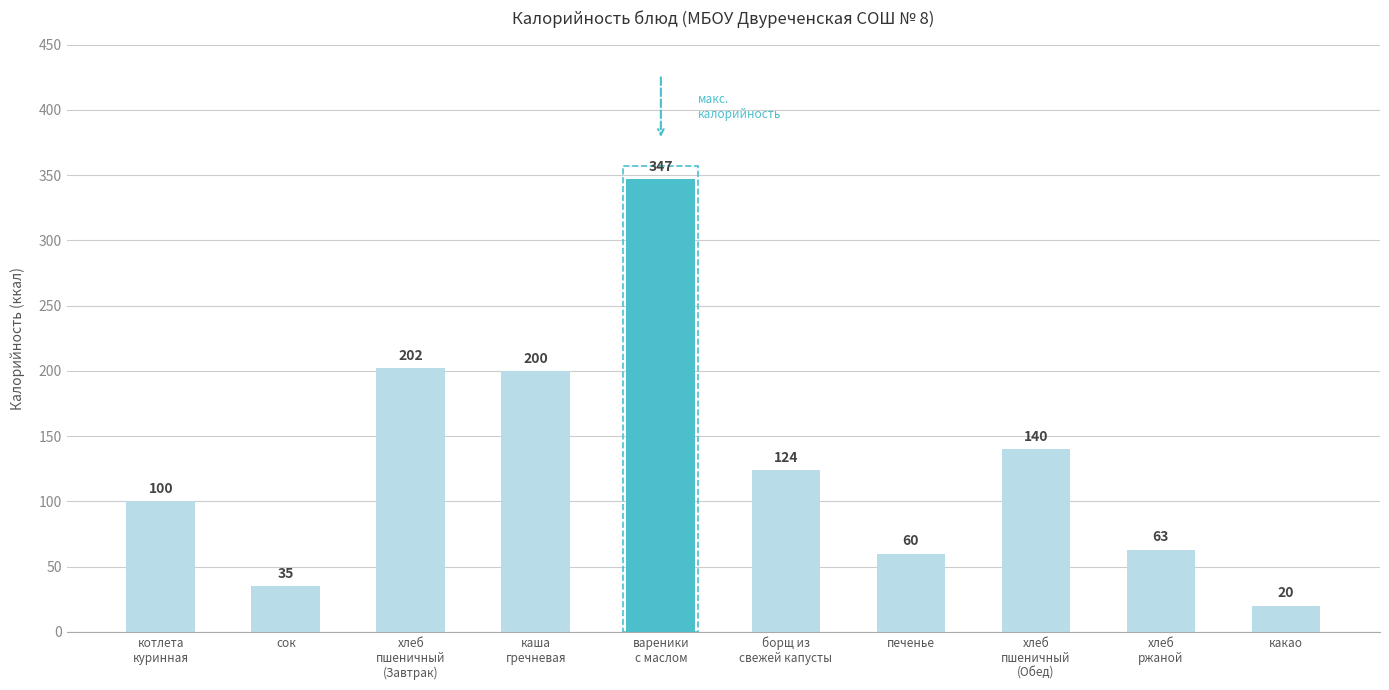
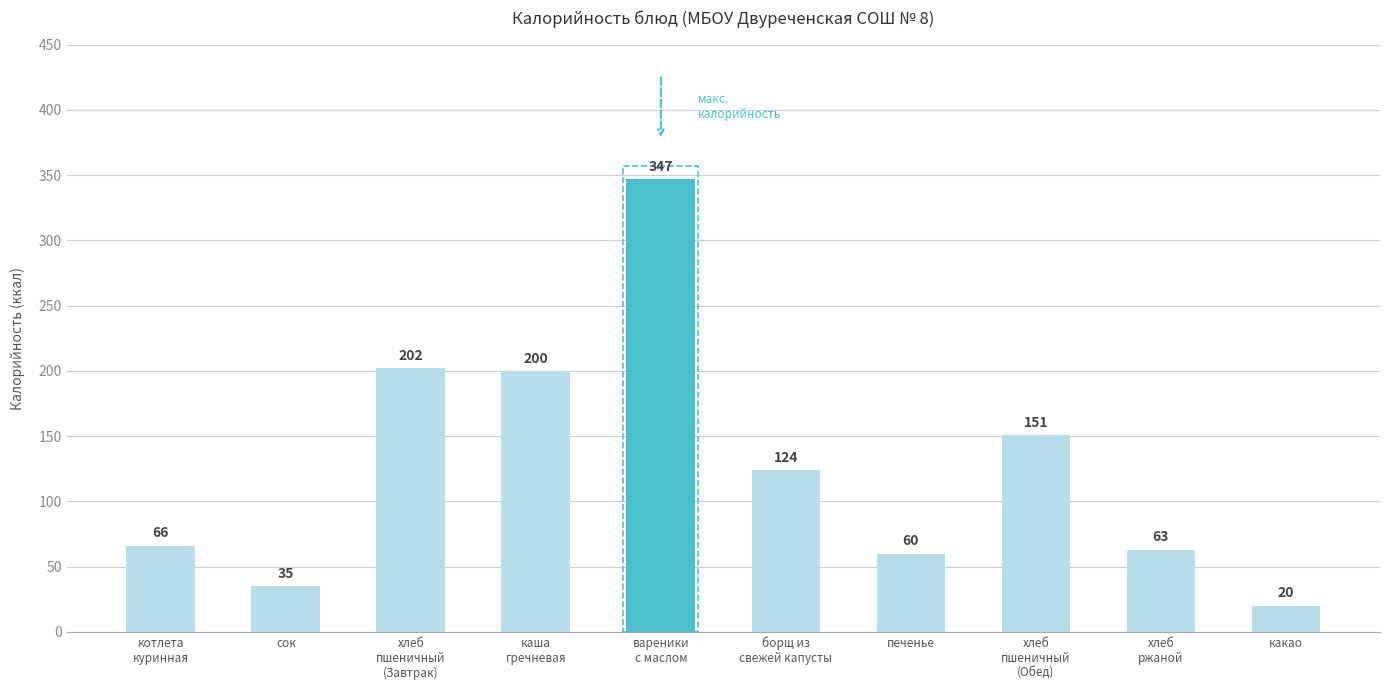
котлета куринная: 100 -> 66
хлеб пшеничный (Обед): 140 -> 151
